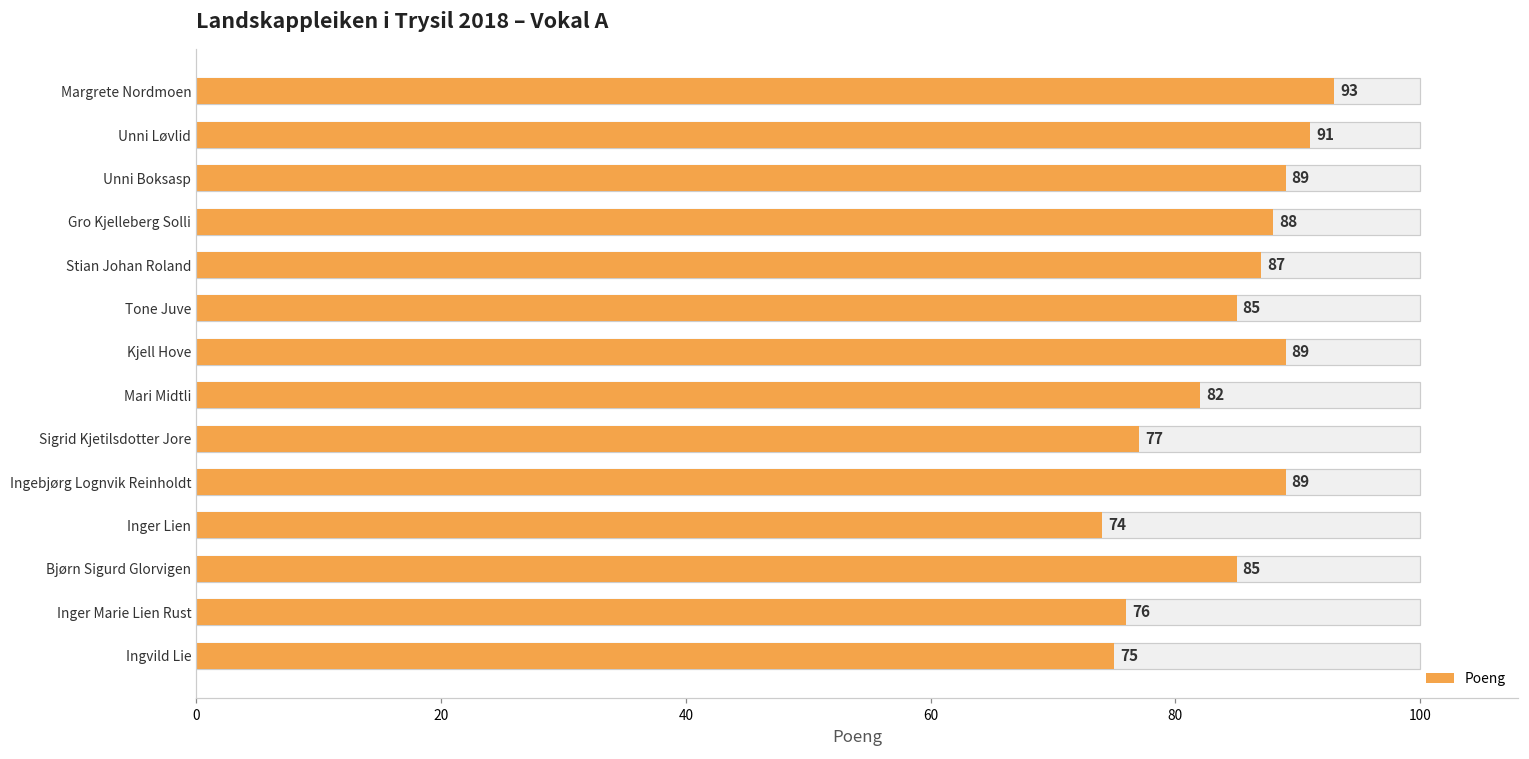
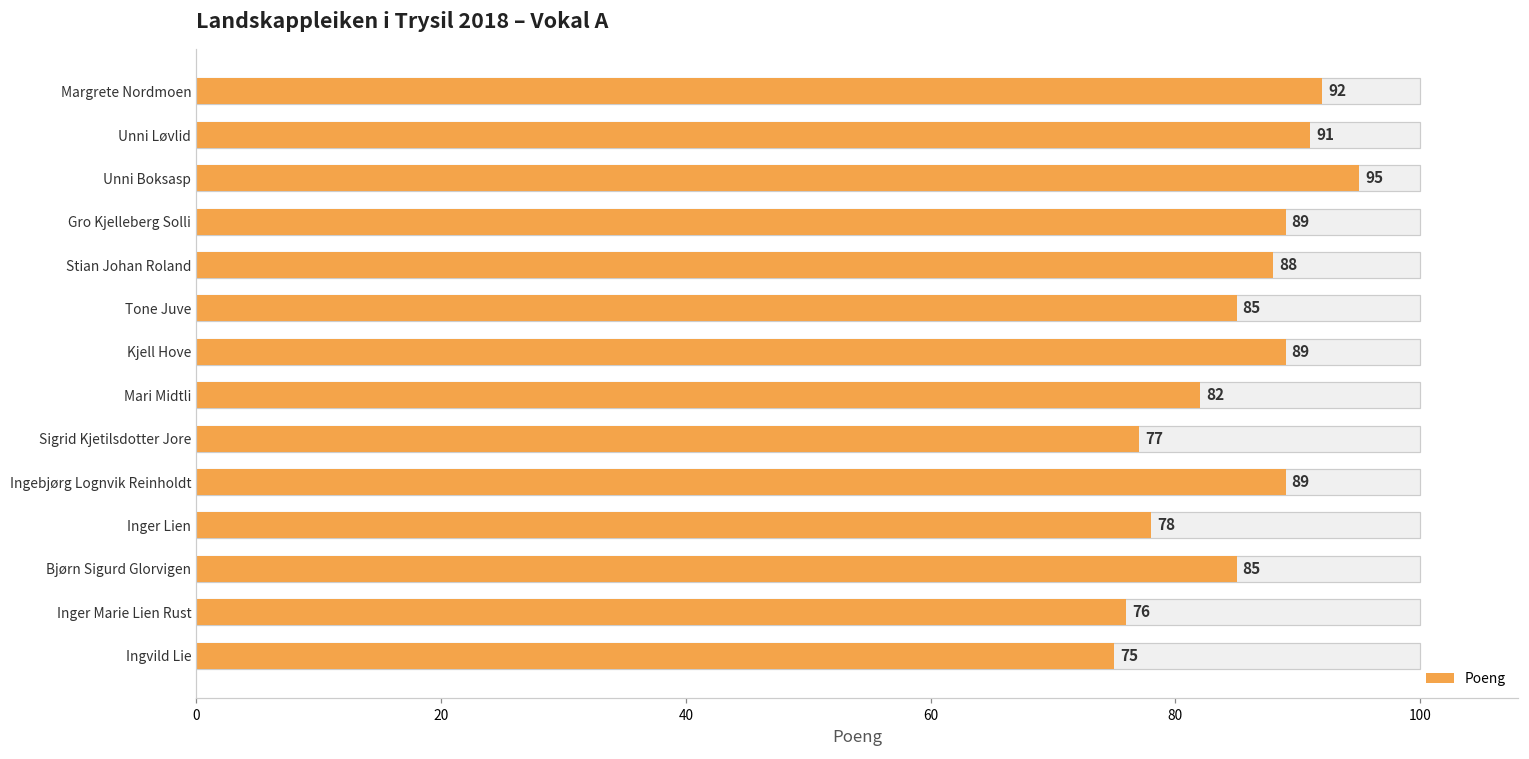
Poeng, Margrete Nordmoen: 93 -> 92
Poeng, Unni Boksasp: 89 -> 95
Poeng, Gro Kjelleberg Solli: 88 -> 89
Poeng, Stian Johan Roland: 87 -> 88
Poeng, Inger Lien: 74 -> 78
